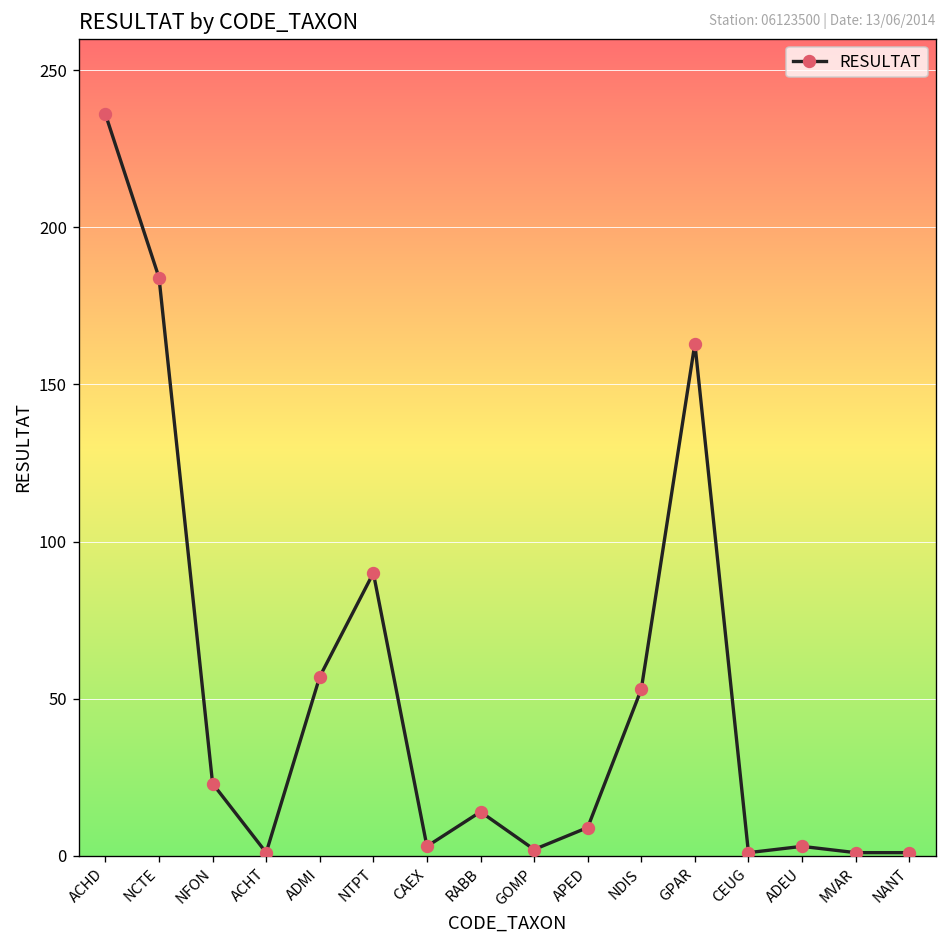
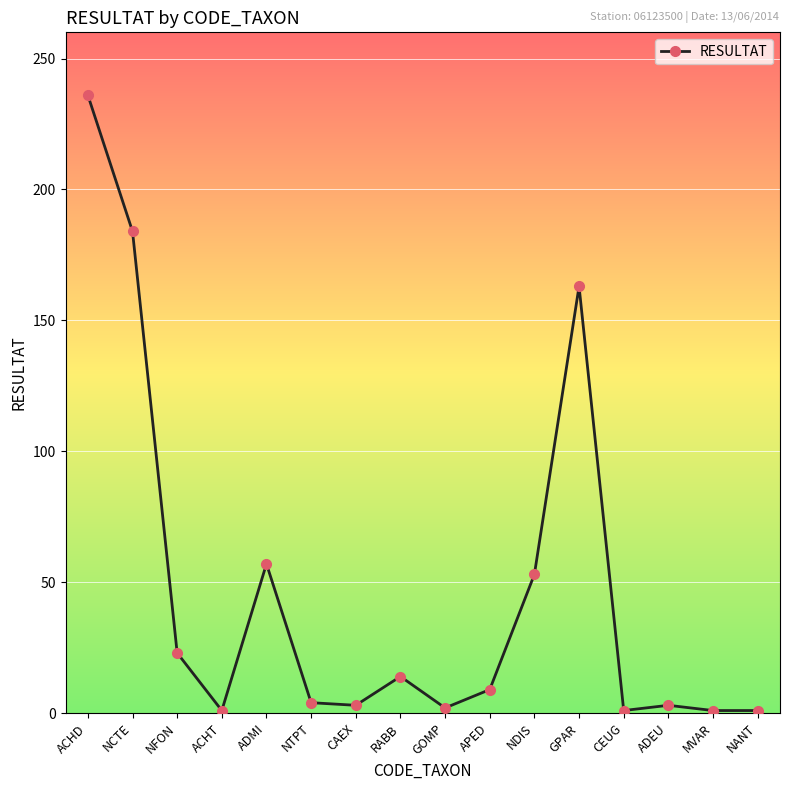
NTPT: 90 -> 4
